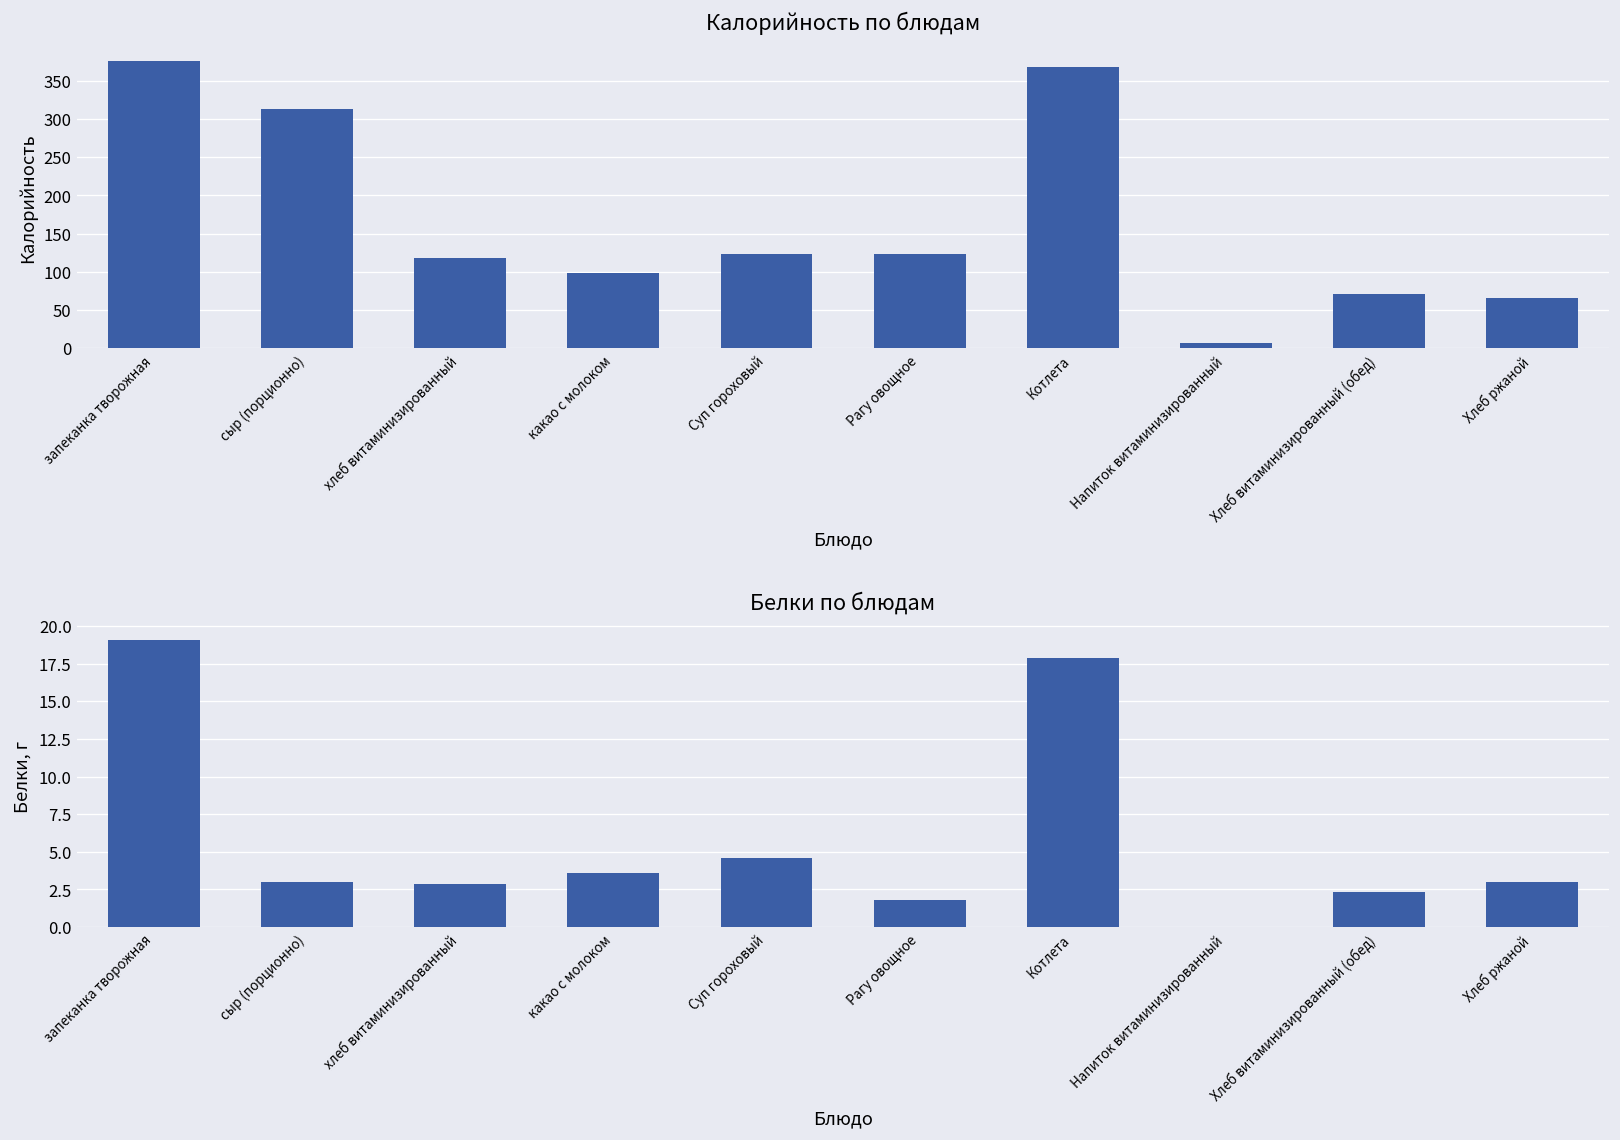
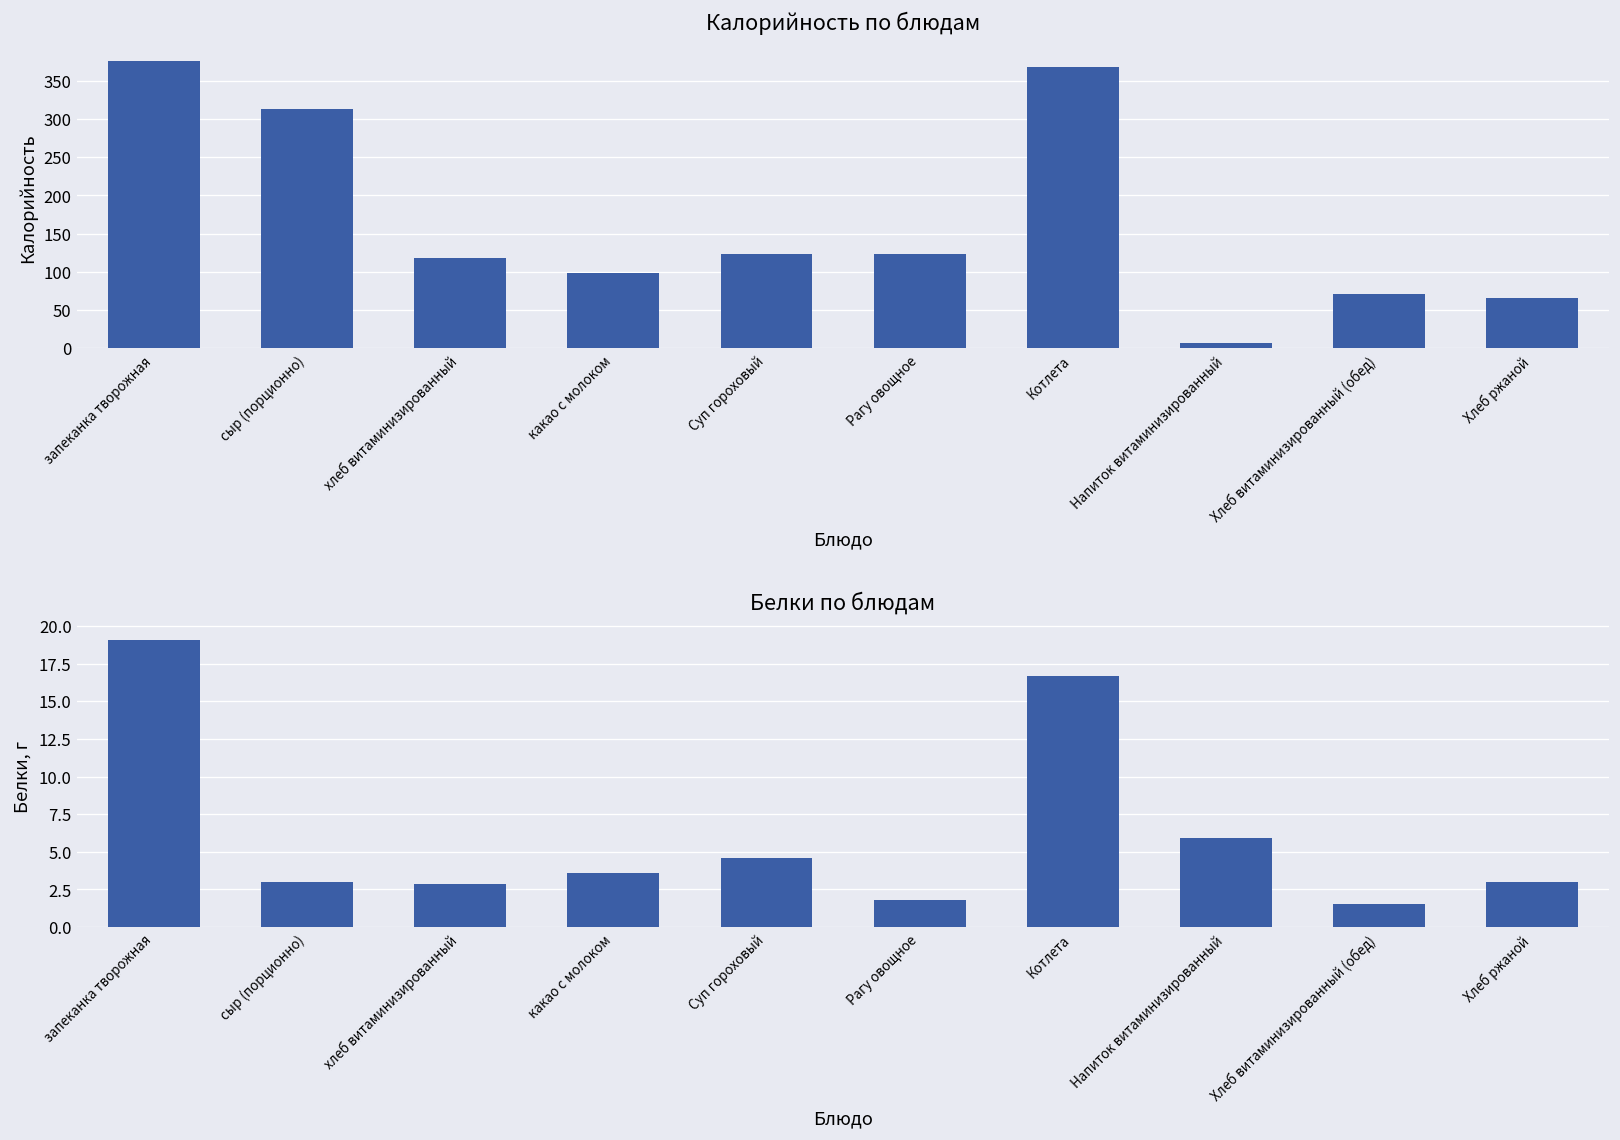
Белки по блюдам, Котлета: 17.9 -> 16.7
Белки по блюдам, Напиток витаминизированный: 0.0 -> 5.9
Белки по блюдам, Хлеб витаминизированный (обед): 2.3 -> 1.5
